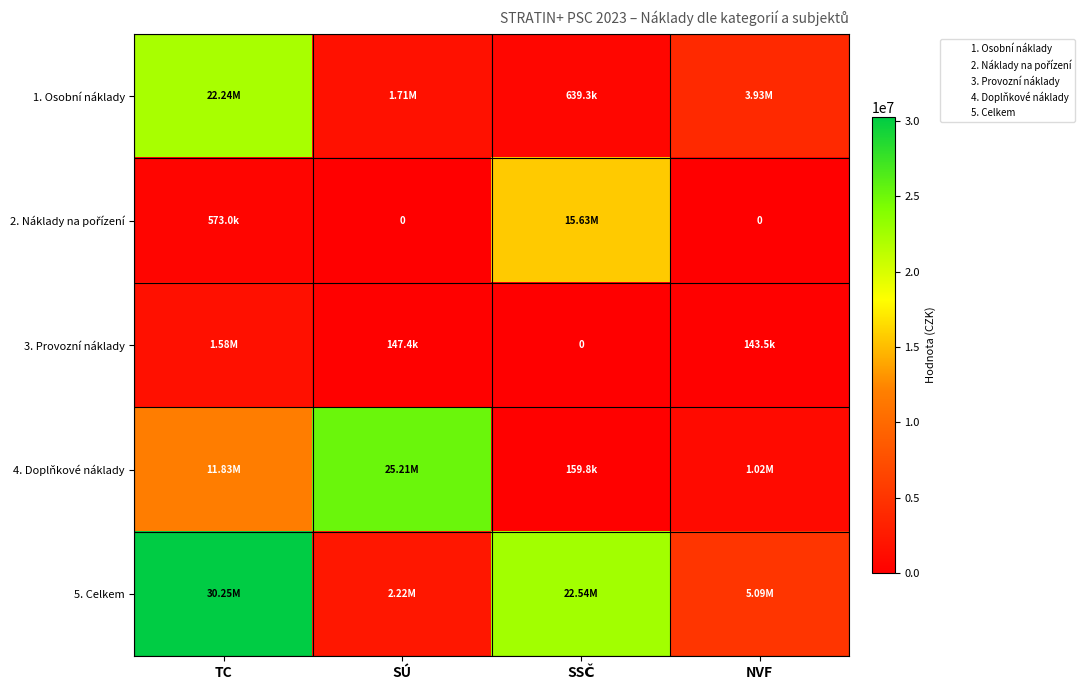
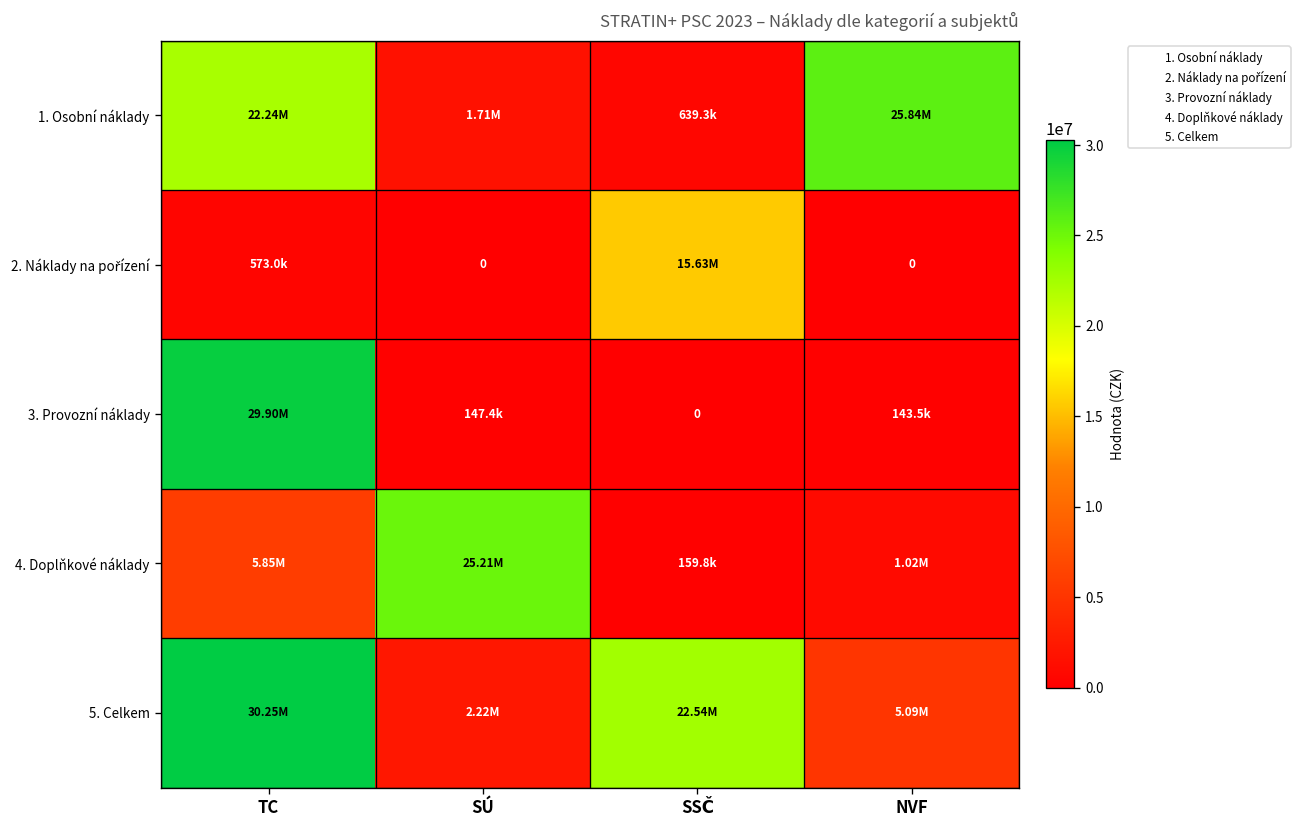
1. Osobní náklady, NVF: 3.93M -> 25.84M
3. Provozní náklady, TC: 1.58M -> 29.90M
4. Doplňkové náklady, TC: 11.83M -> 5.85M
